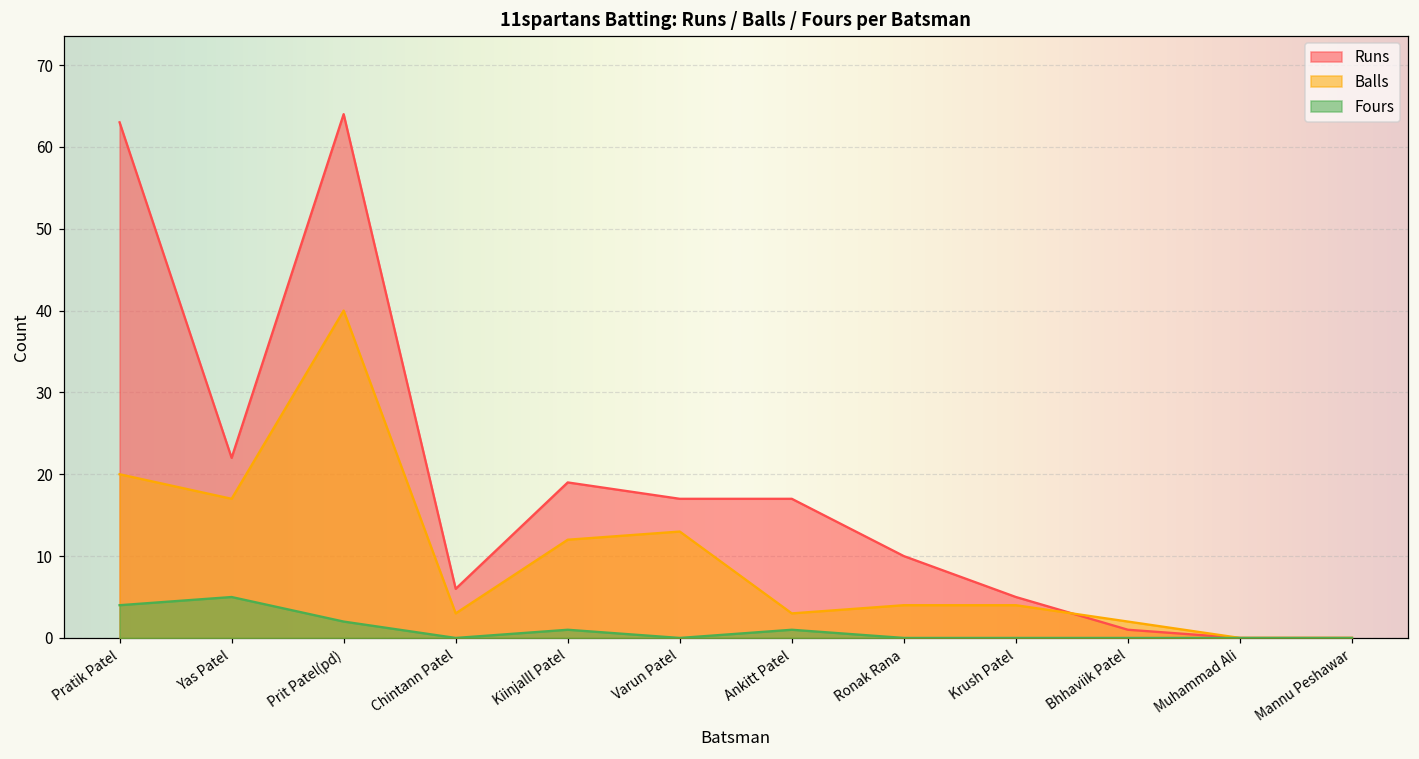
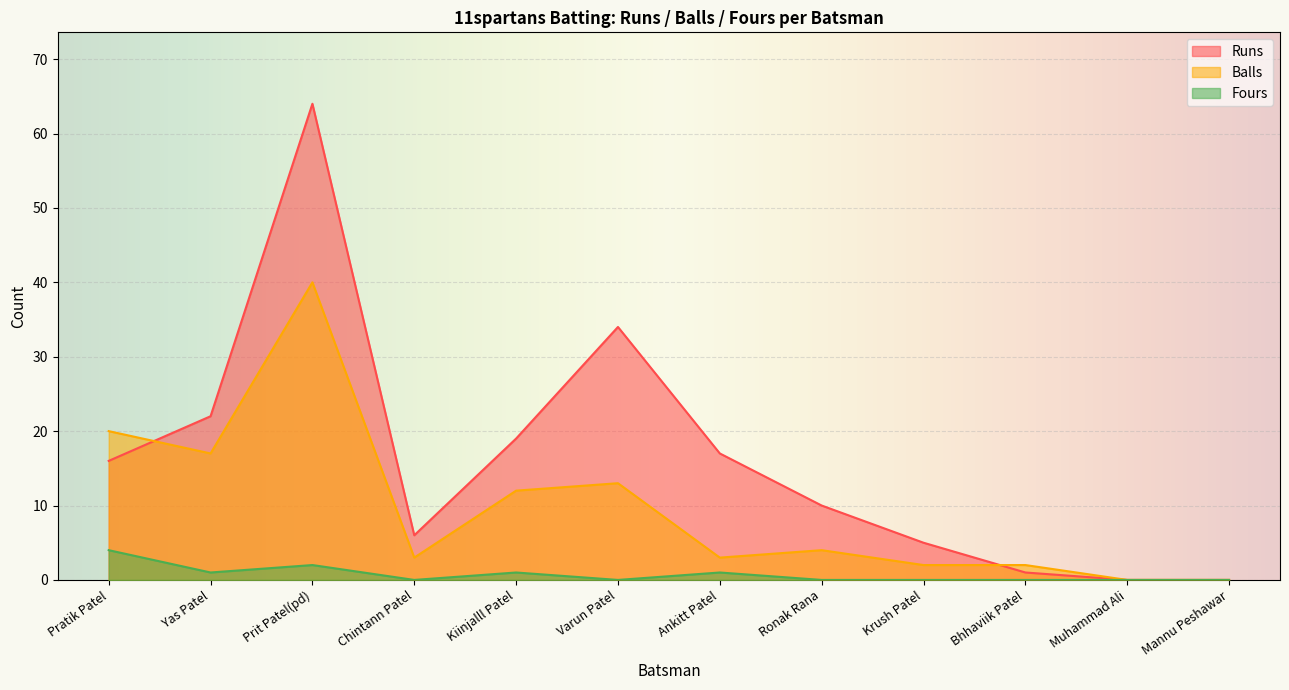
Runs, Pratik Patel: 63 -> 16
Fours, Yas Patel: 5 -> 1
Runs, Varun Patel: 17 -> 34
Balls, Krush Patel: 4 -> 2
